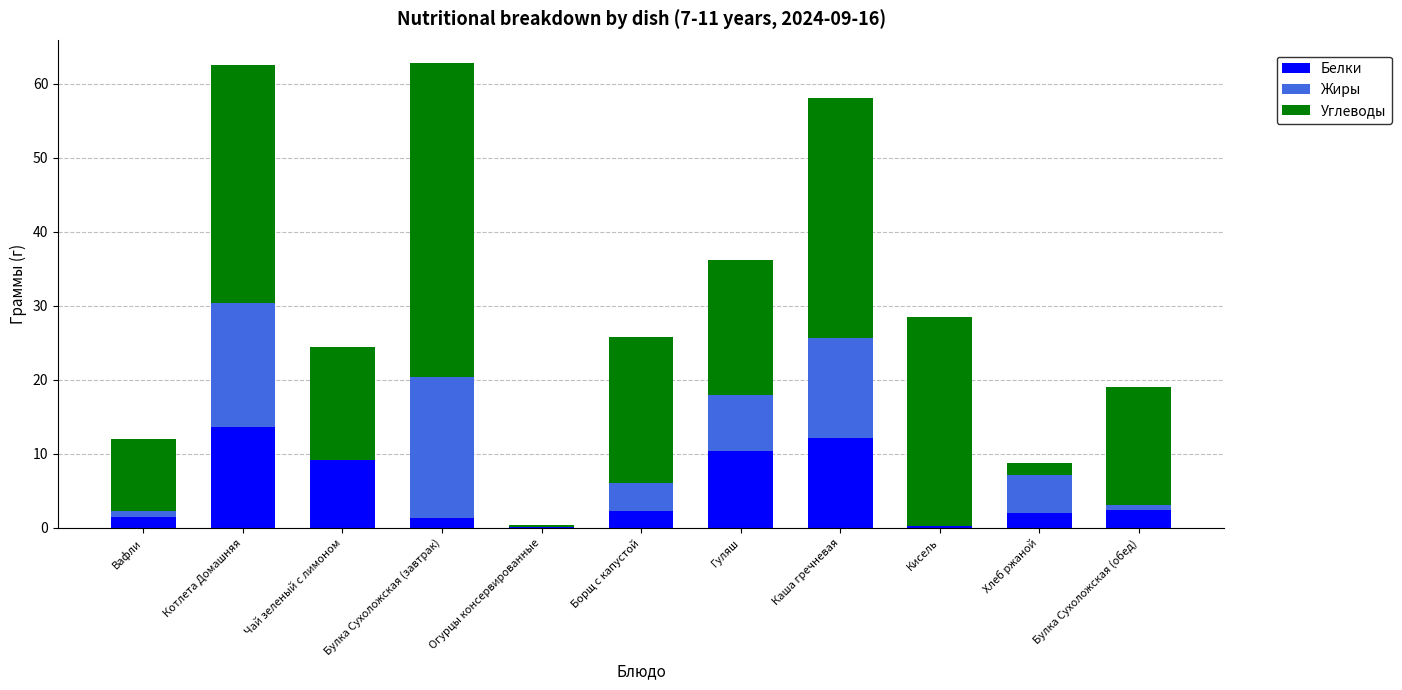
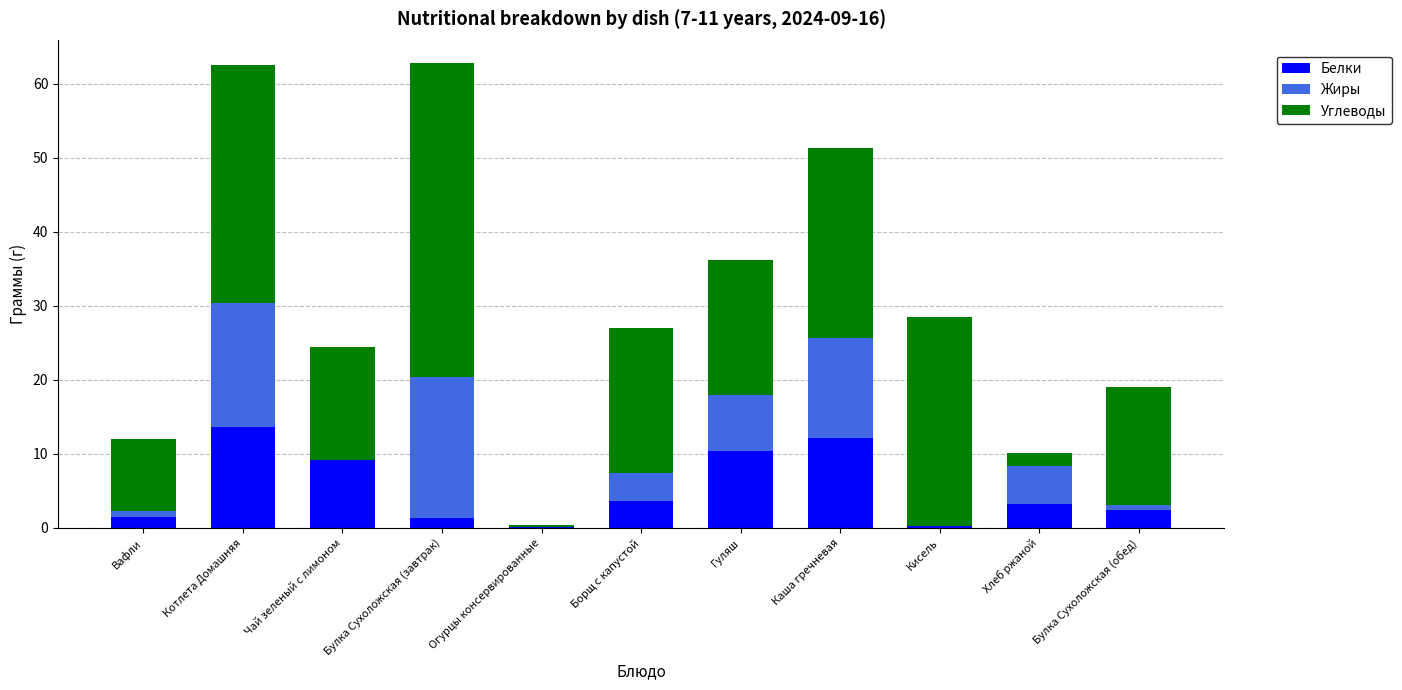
Белки, Борщ с капустой: 2 -> 4
Углеводы, Каша гречневая: 32 -> 26
Белки, Хлеб ржаной: 2 -> 3
